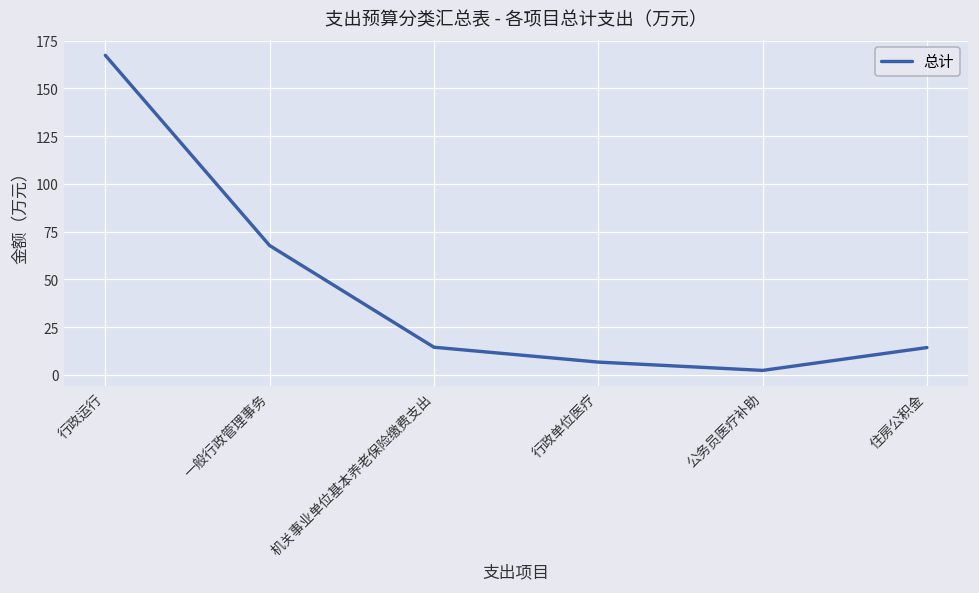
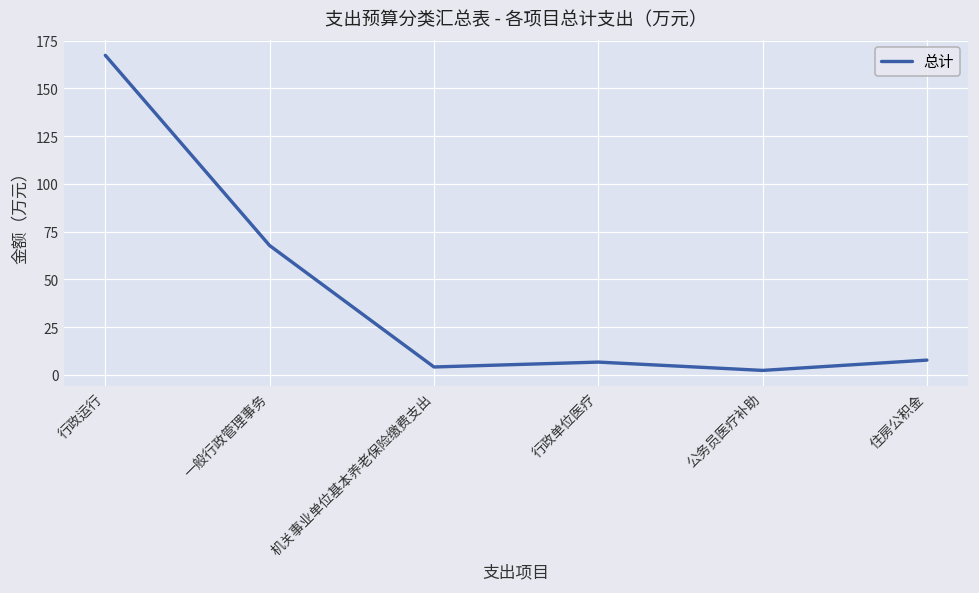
机关事业单位基本养老保险缴费支出: 14 -> 4
住房公积金: 14 -> 8
